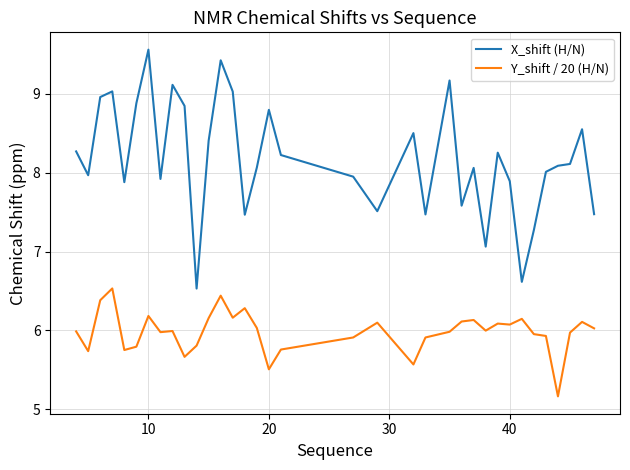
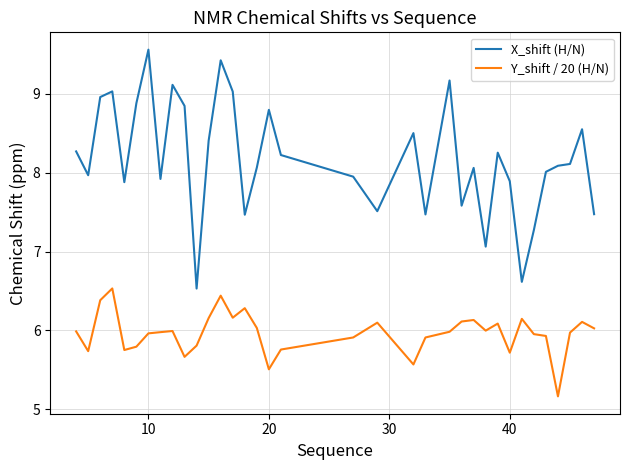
Y_shift / 20 (H/N), 10: 6.2 -> 6.0
Y_shift / 20 (H/N), 40: 6.1 -> 5.7
